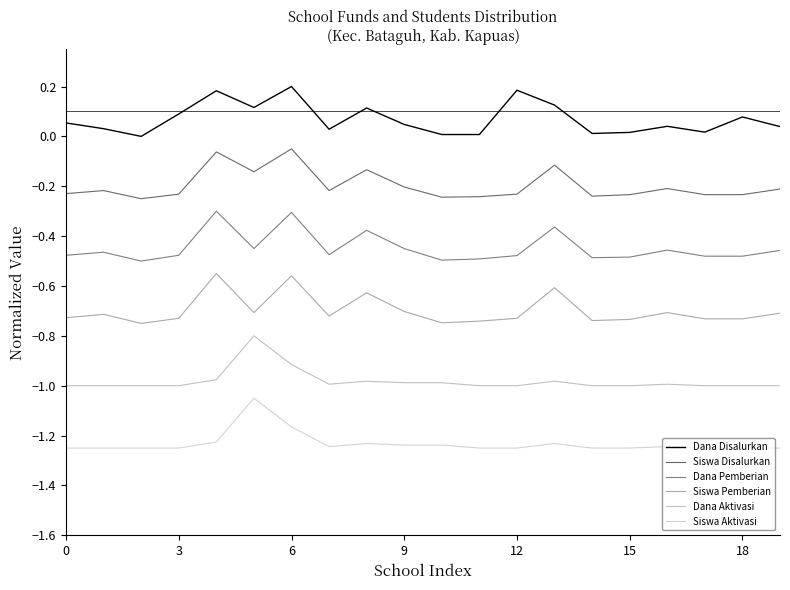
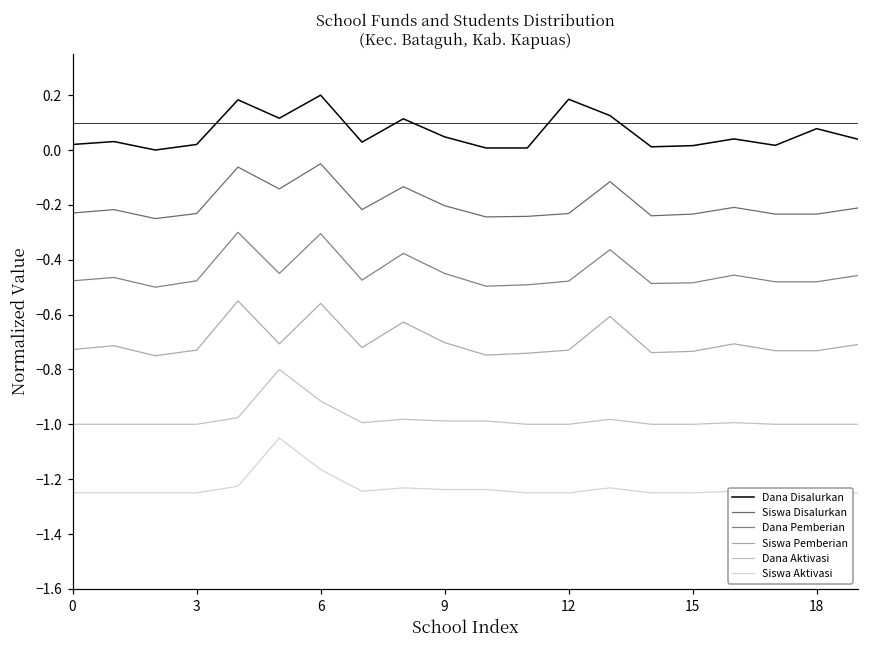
Dana Disalurkan, 0: 0.05 -> 0.02
Dana Disalurkan, 3: 0.09 -> 0.02
